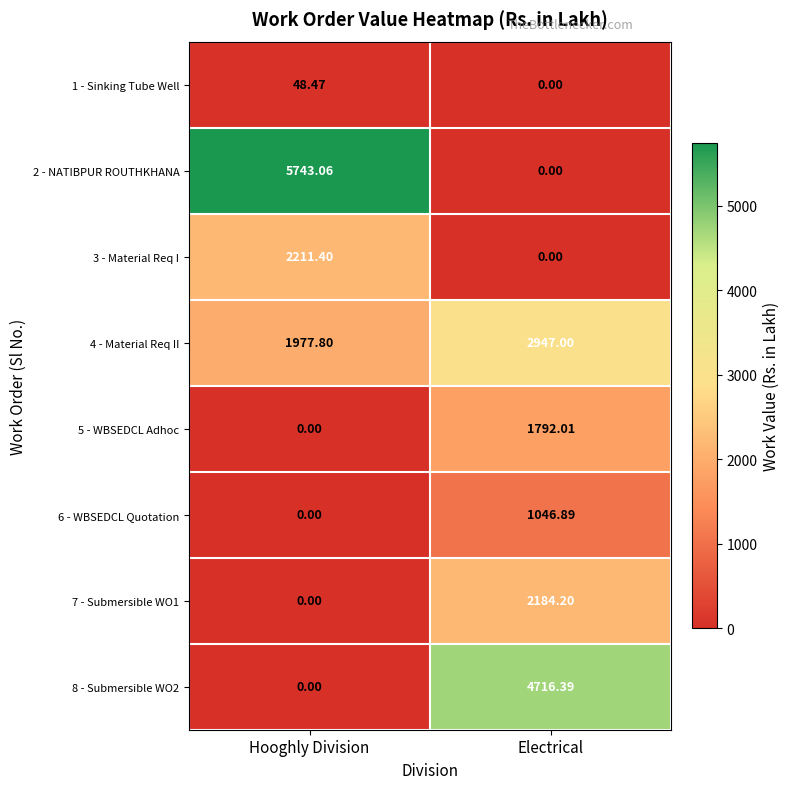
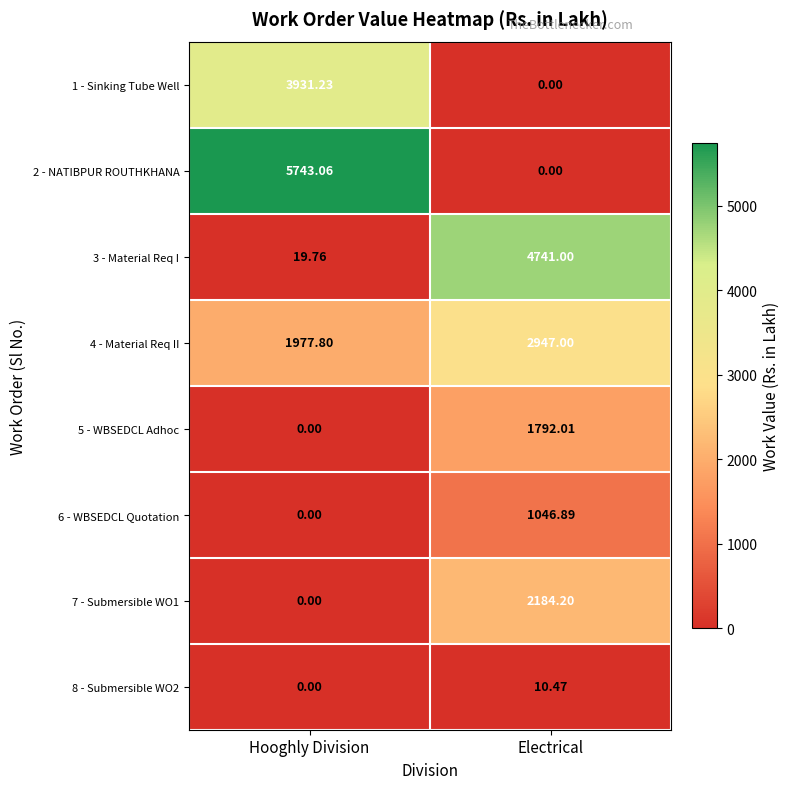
1 - Sinking Tube Well, Hooghly Division: 48.47 -> 3931.23
3 - Material Req I, Hooghly Division: 2211.40 -> 19.76
3 - Material Req I, Electrical: 0.00 -> 4741.00
8 - Submersible WO2, Electrical: 4716.39 -> 10.47
